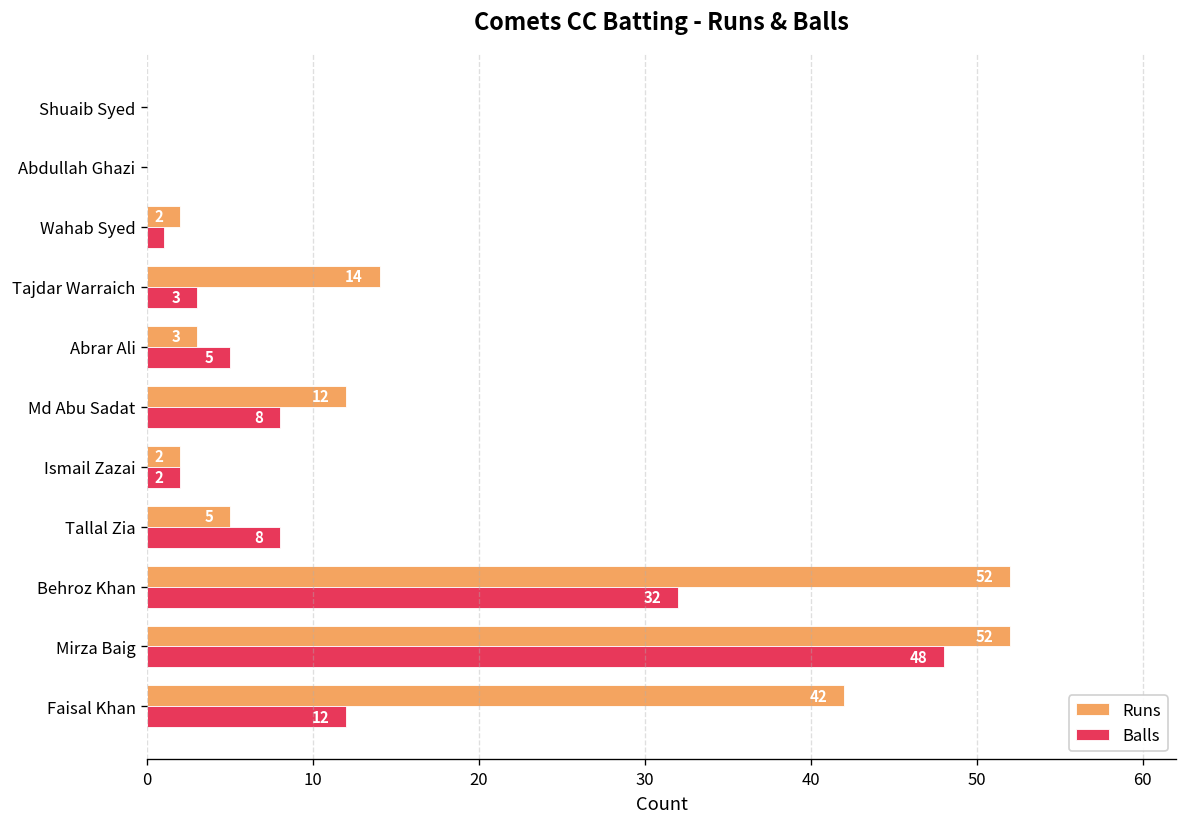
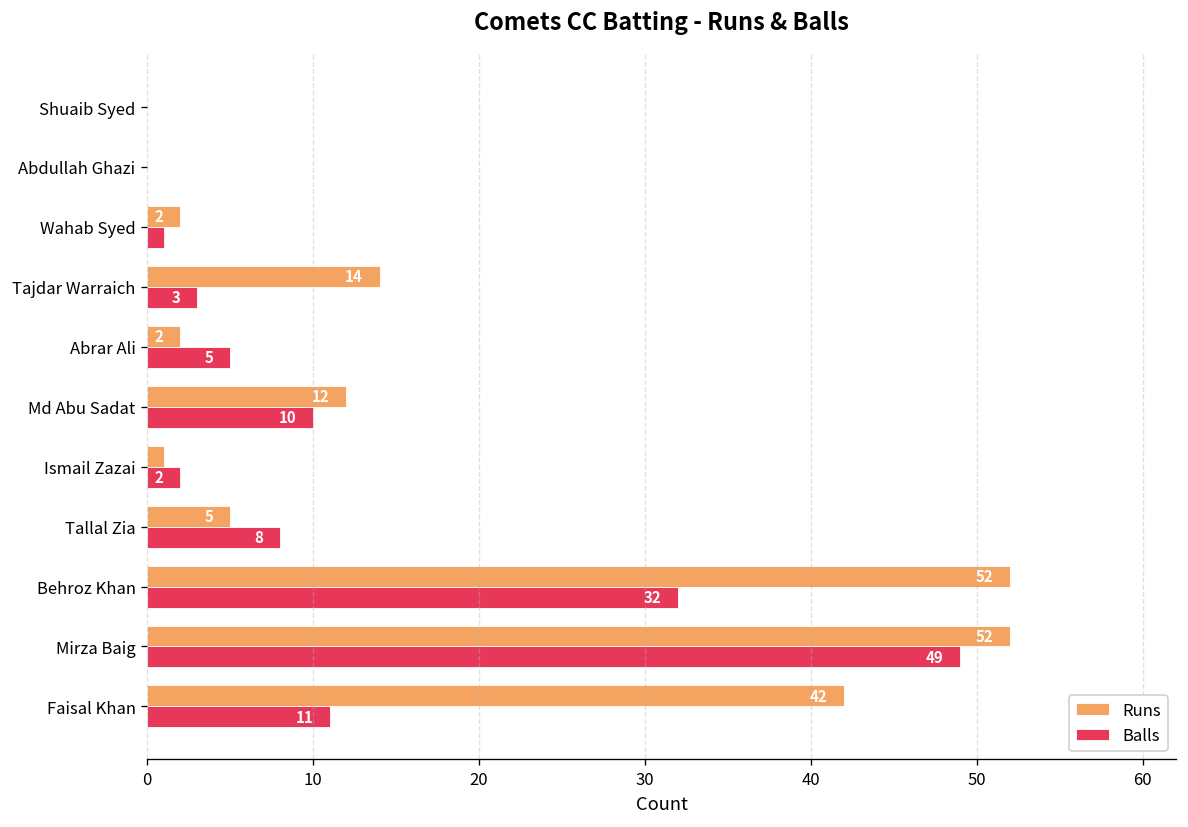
Runs, Abrar Ali: 3 -> 2
Balls, Md Abu Sadat: 8 -> 10
Runs, Ismail Zazai: 2 -> 1
Balls, Mirza Baig: 48 -> 49
Balls, Faisal Khan: 12 -> 11
